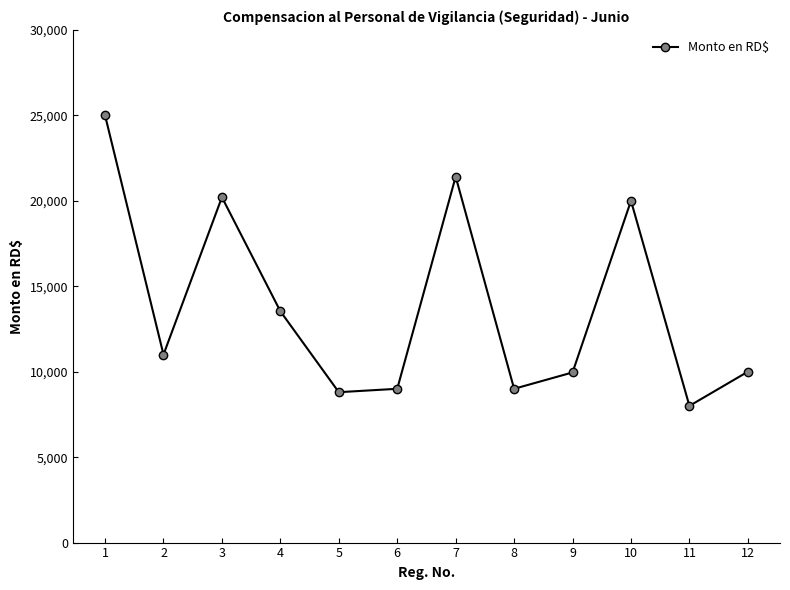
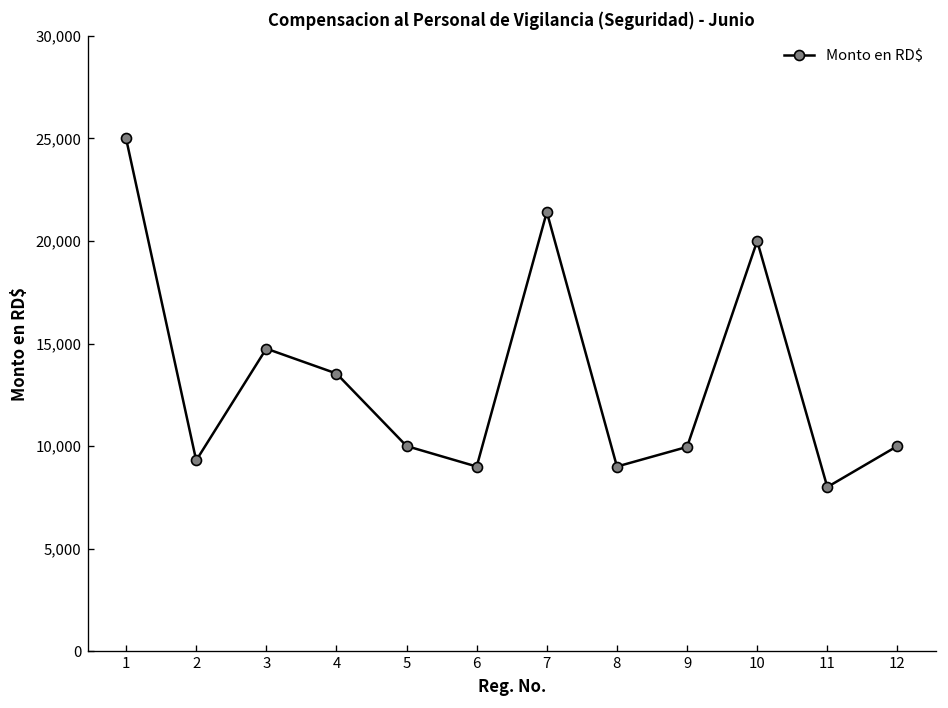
2: 11,000 -> 9,300
3: 20,200 -> 14,800
5: 8,800 -> 10,000
